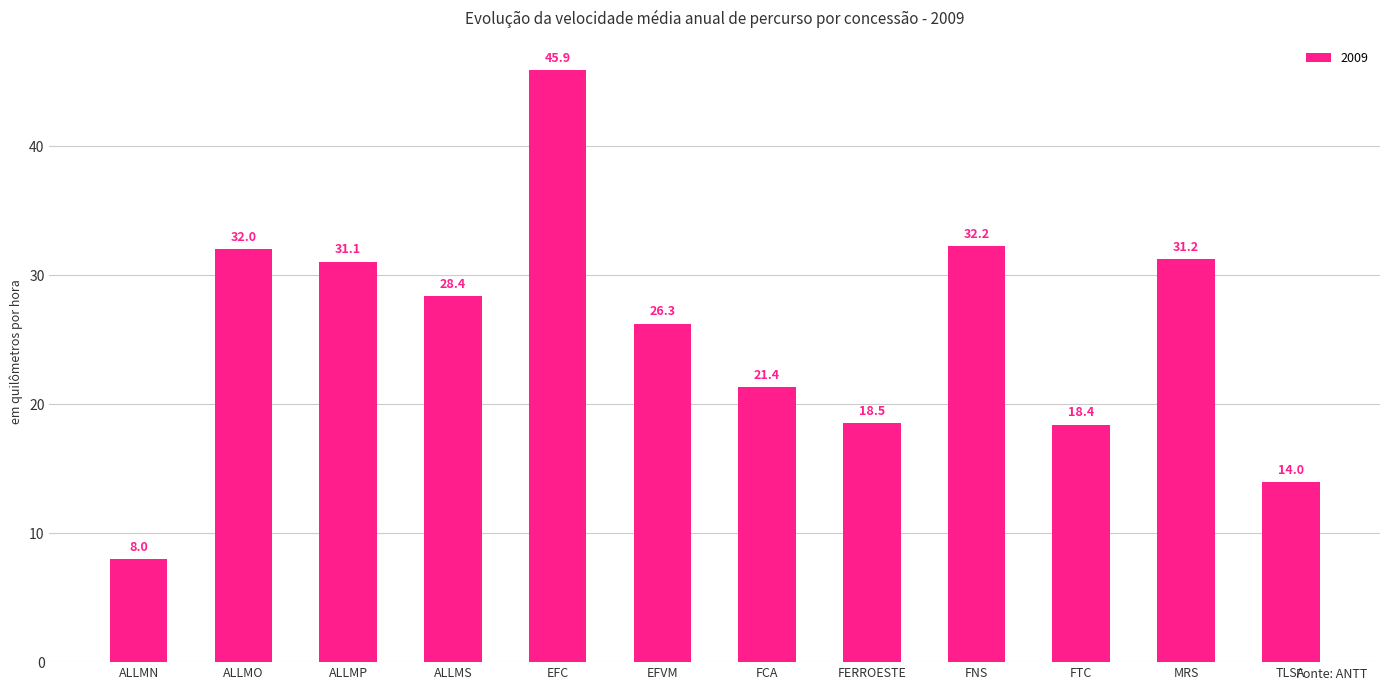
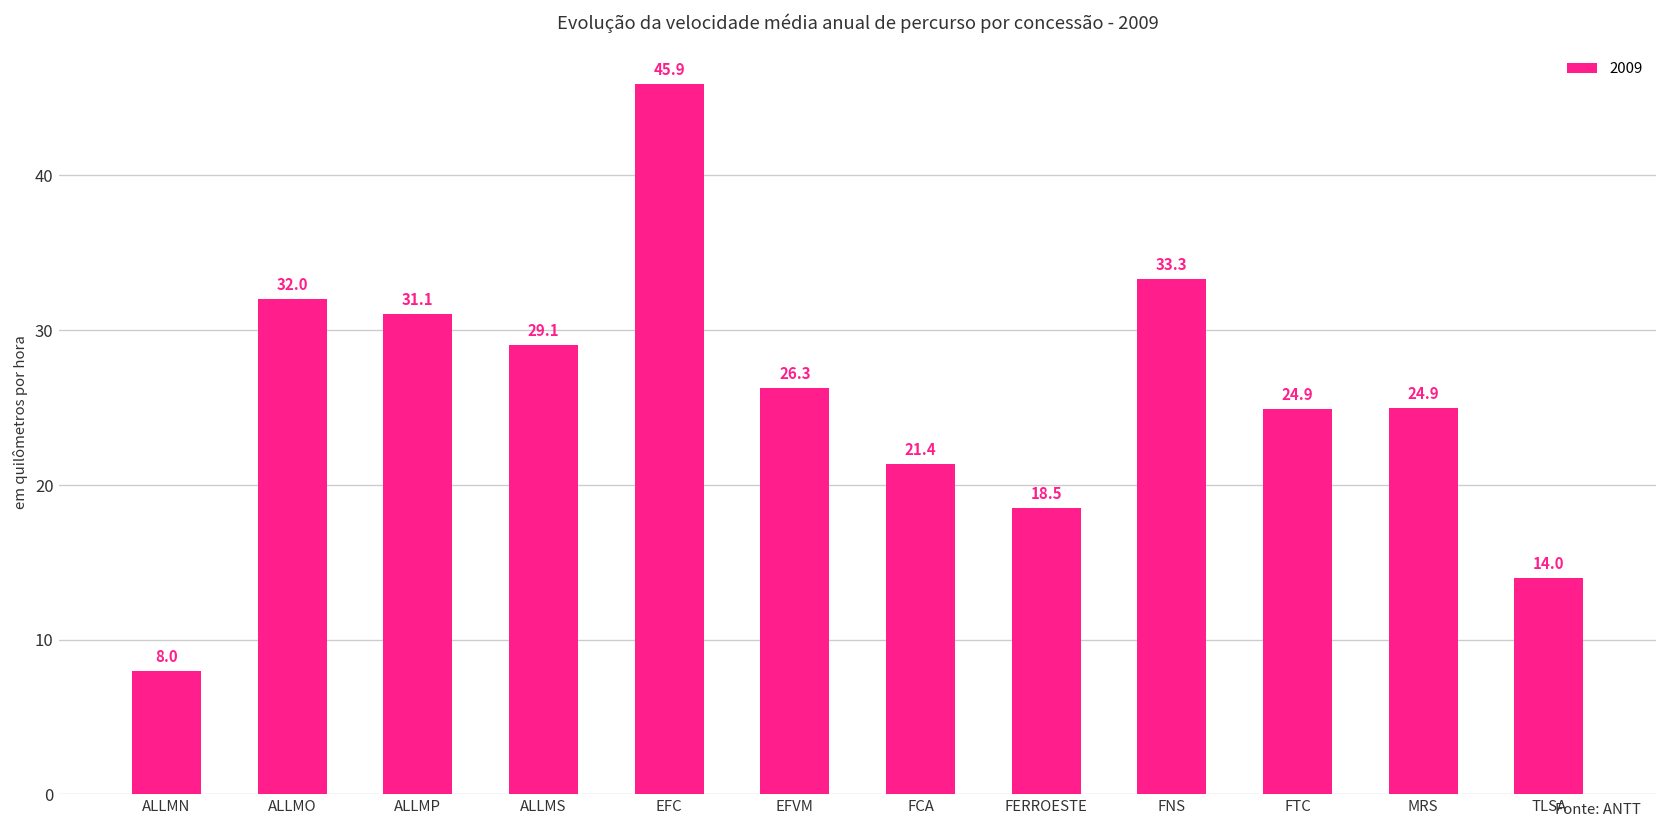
ALLMS: 28.4 -> 29.1
FNS: 32.2 -> 33.3
FTC: 18.4 -> 24.9
MRS: 31.2 -> 24.9
